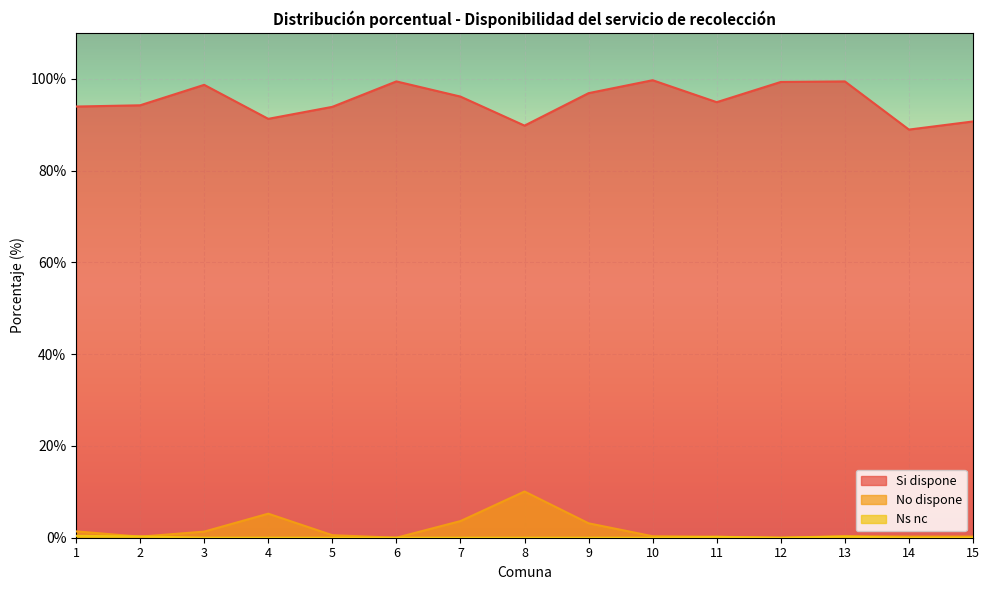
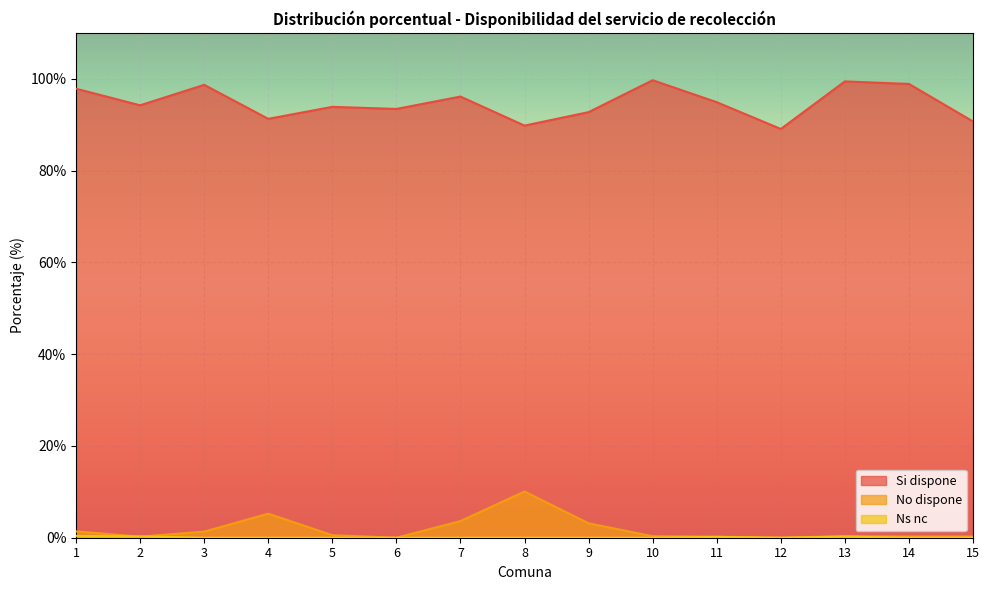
Si dispone, 1: 94% -> 98%
Si dispone, 6: 99% -> 93%
Si dispone, 9: 97% -> 93%
Si dispone, 12: 99% -> 89%
Si dispone, 14: 89% -> 99%
